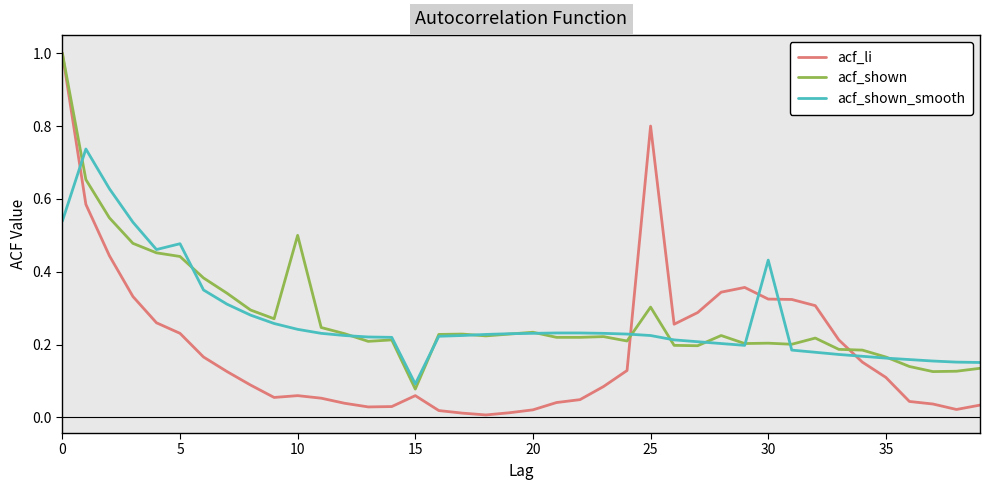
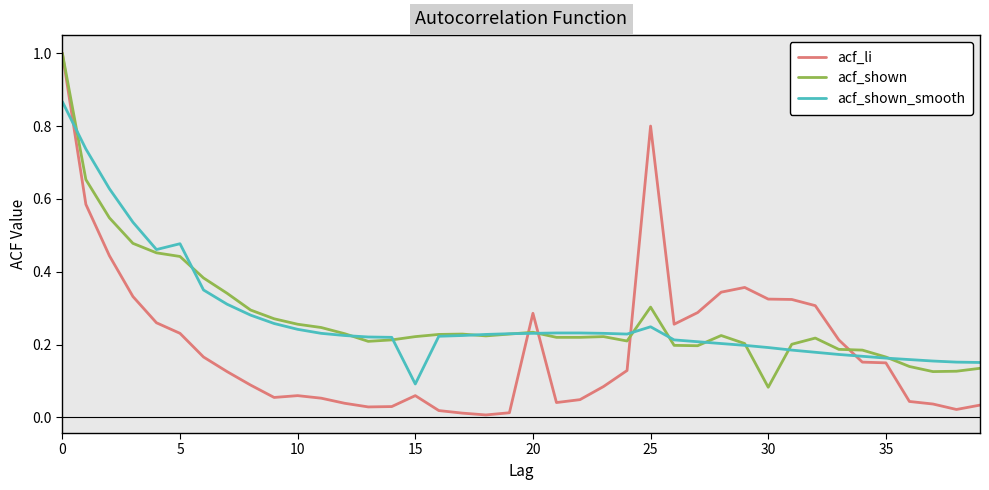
acf_shown_smooth, 0: 0.54 -> 0.87
acf_shown, 10: 0.50 -> 0.26
acf_shown, 15: 0.08 -> 0.22
acf_li, 20: 0.02 -> 0.29
acf_shown_smooth, 25: 0.23 -> 0.25
acf_shown, 30: 0.20 -> 0.08
acf_shown_smooth, 30: 0.43 -> 0.19
acf_li, 35: 0.11 -> 0.15
